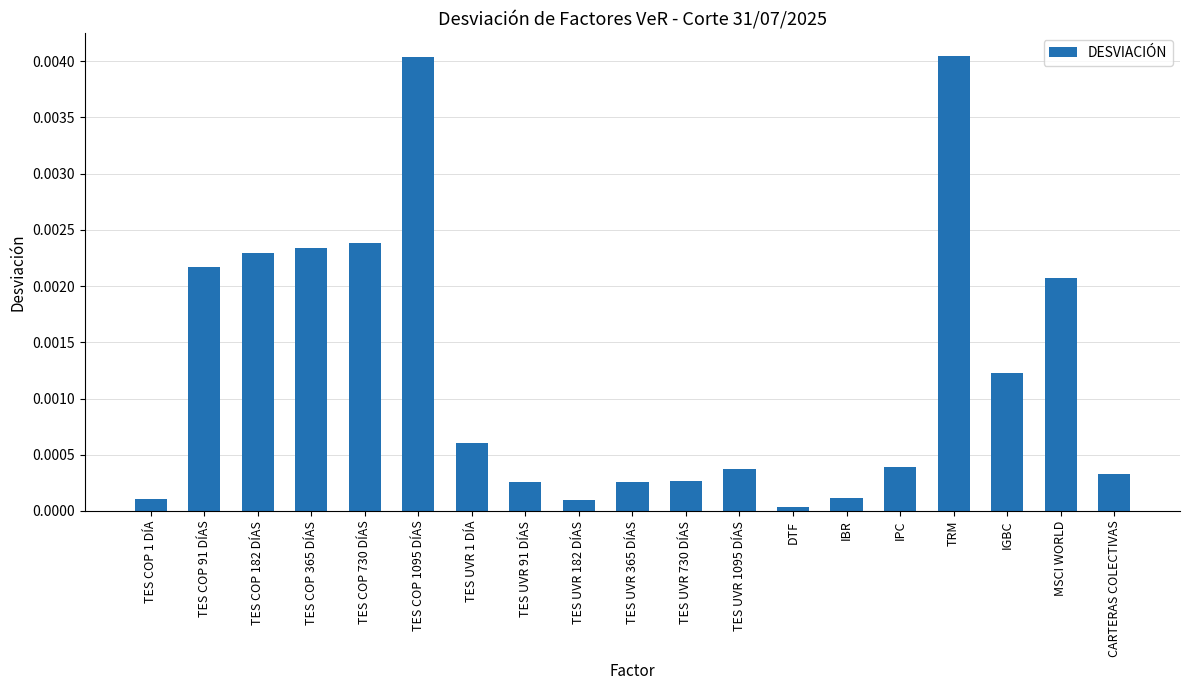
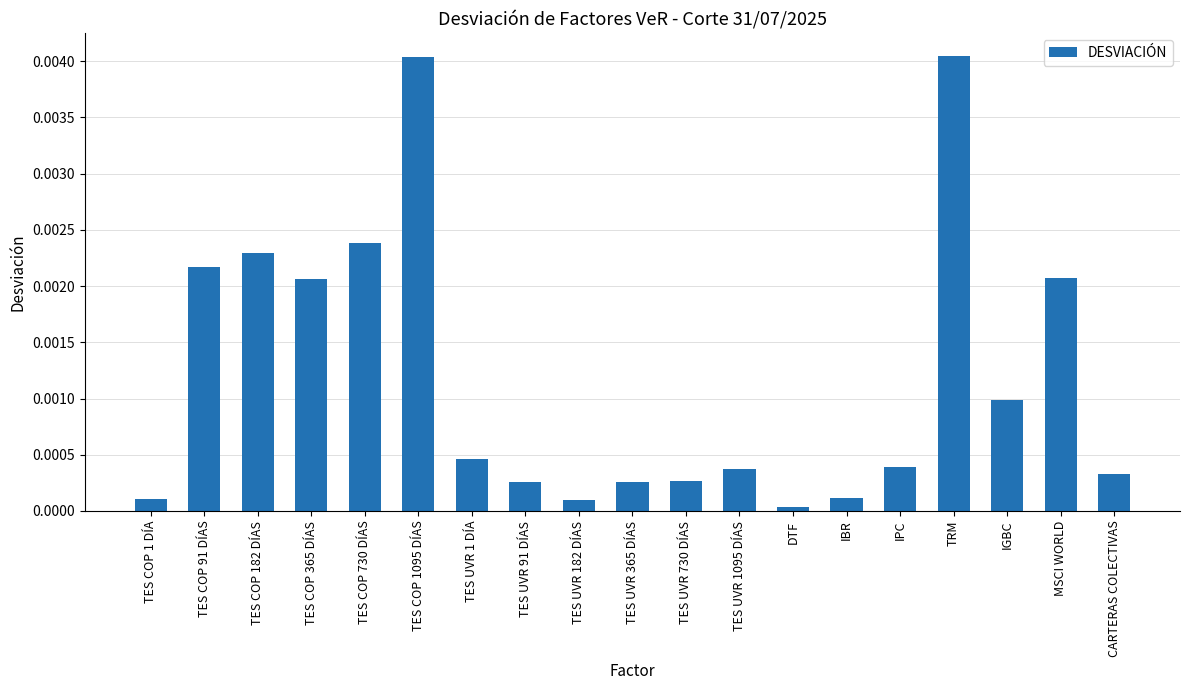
TES COP 365 DÍAS: 0.00234 -> 0.00206
TES UVR 1 DÍA: 0.00061 -> 0.00046
IGBC: 0.00123 -> 0.00098
